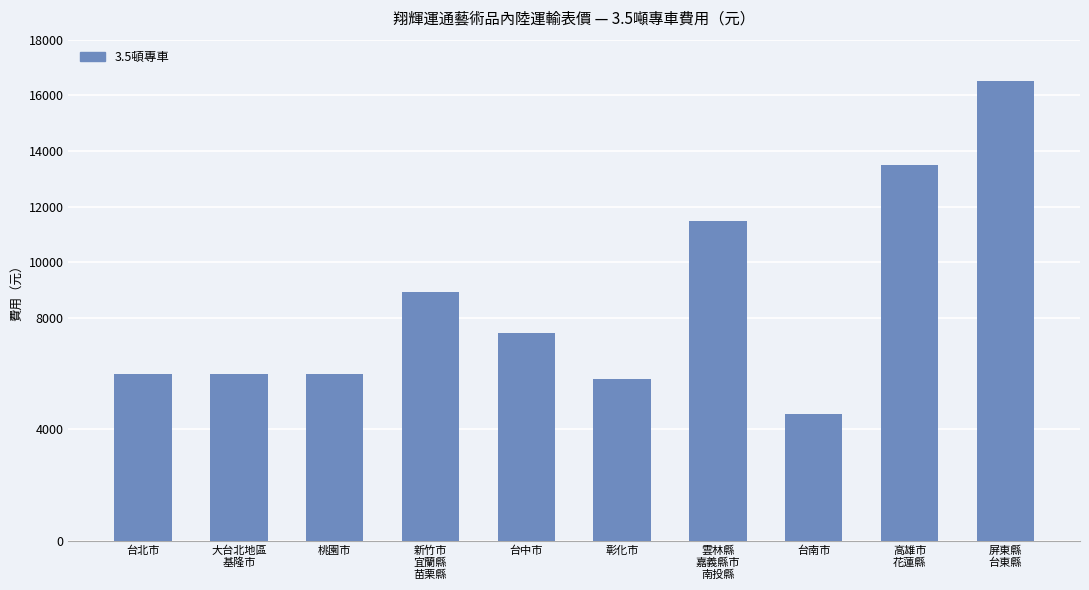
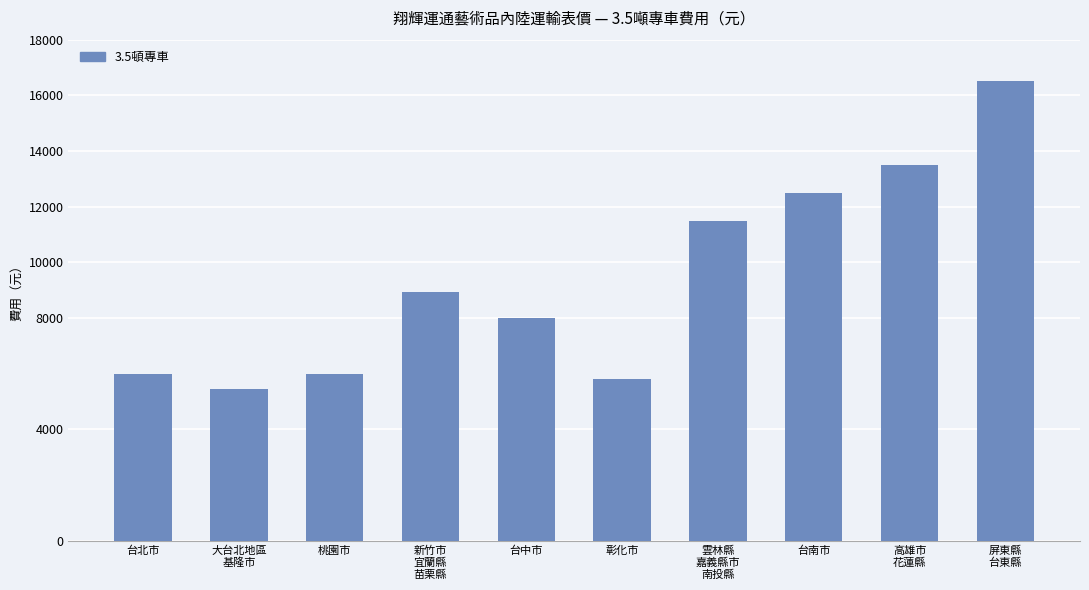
大台北地區 基隆市: 6000 -> 5500
台中市: 7500 -> 8000
台南市: 4600 -> 12500
